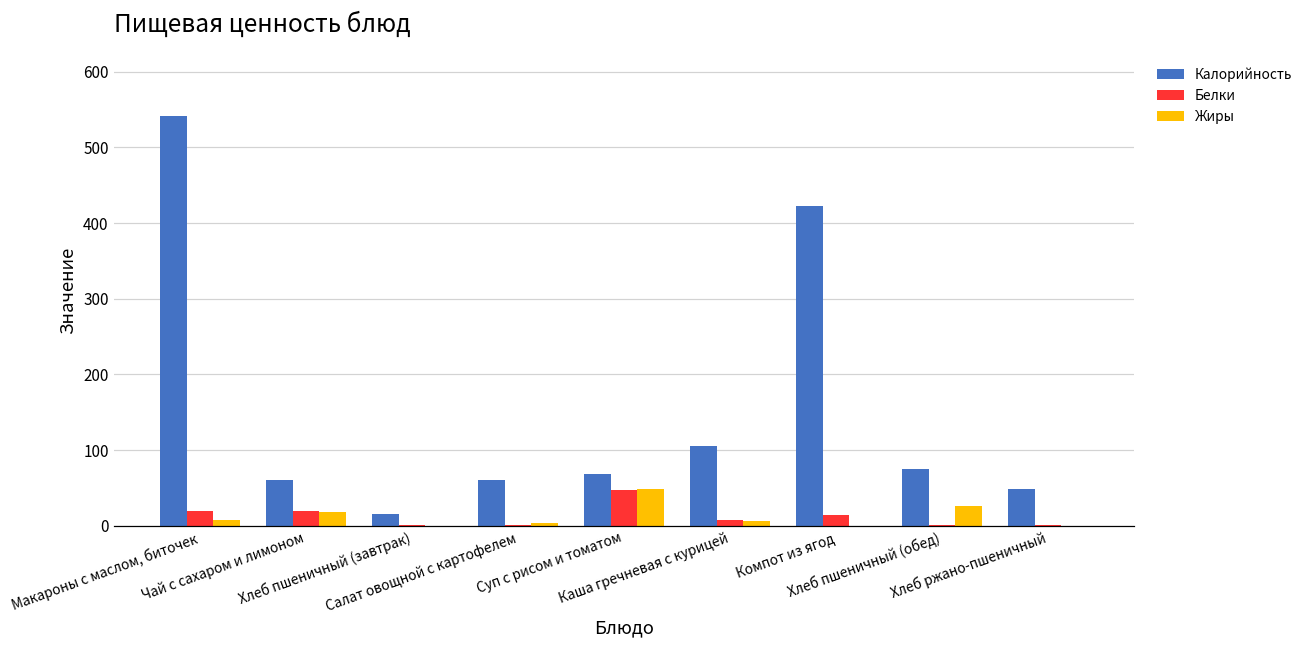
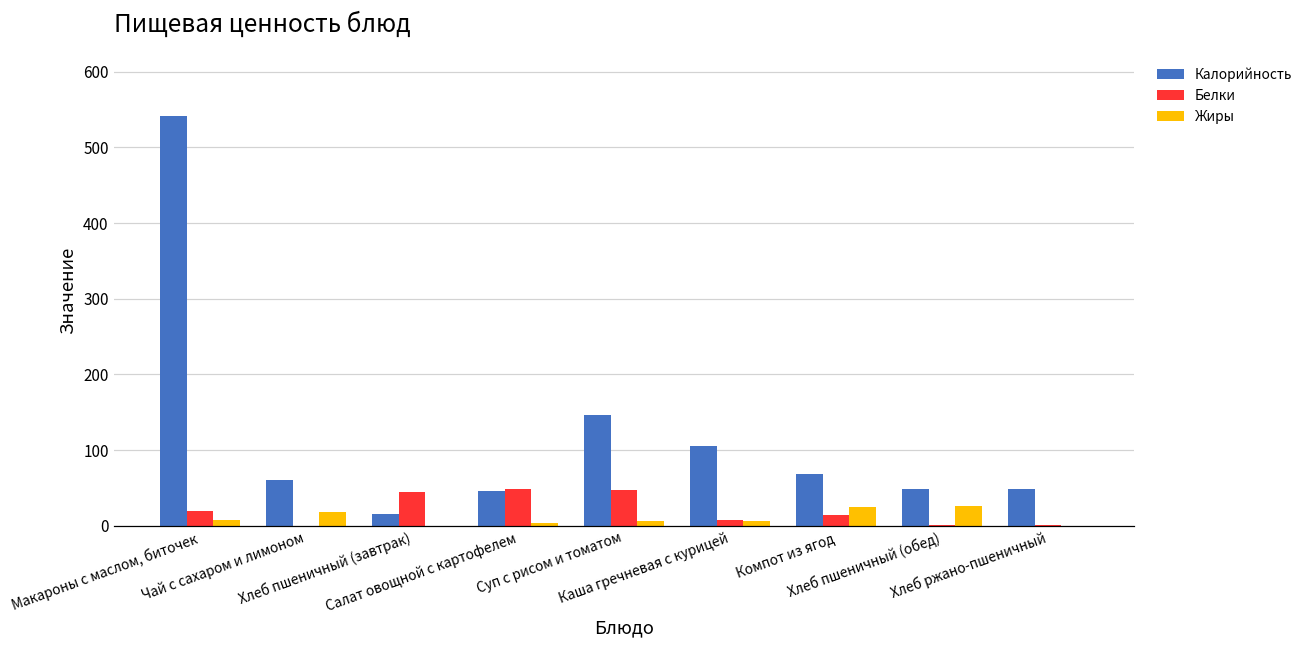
Белки, Чай с сахаром и лимоном: 20 -> 0
Белки, Хлеб пшеничный (завтрак): 0 -> 50
Калорийность, Салат овощной с картофелем: 60 -> 50
Белки, Салат овощной с картофелем: 0 -> 50
Калорийность, Суп с рисом и томатом: 70 -> 150
Жиры, Суп с рисом и томатом: 50 -> 10
Калорийность, Компот из ягод: 420 -> 70
Жиры, Компот из ягод: 0 -> 30
Калорийность, Хлеб пшеничный (обед): 80 -> 50
